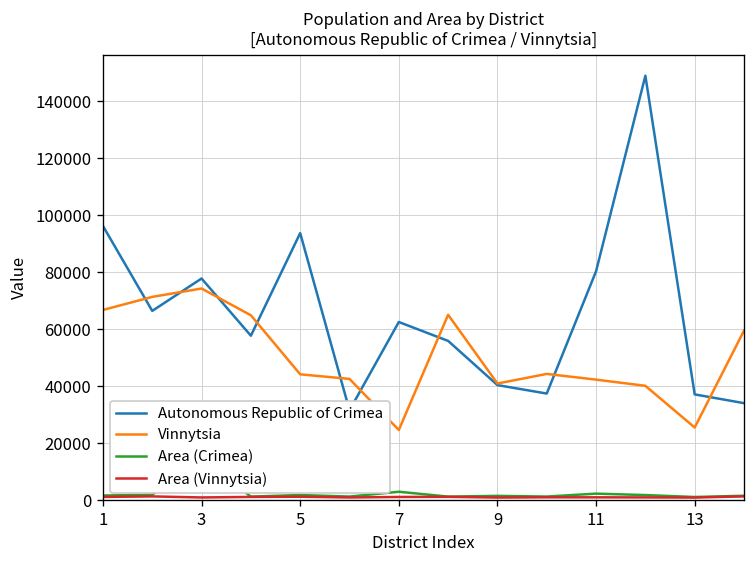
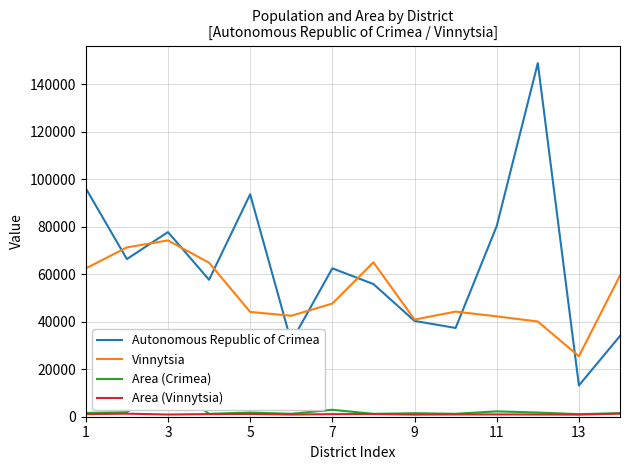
Vinnytsia, 1: 67000 -> 62000
Vinnytsia, 7: 25000 -> 48000
Autonomous Republic of Crimea, 13: 37000 -> 13000
